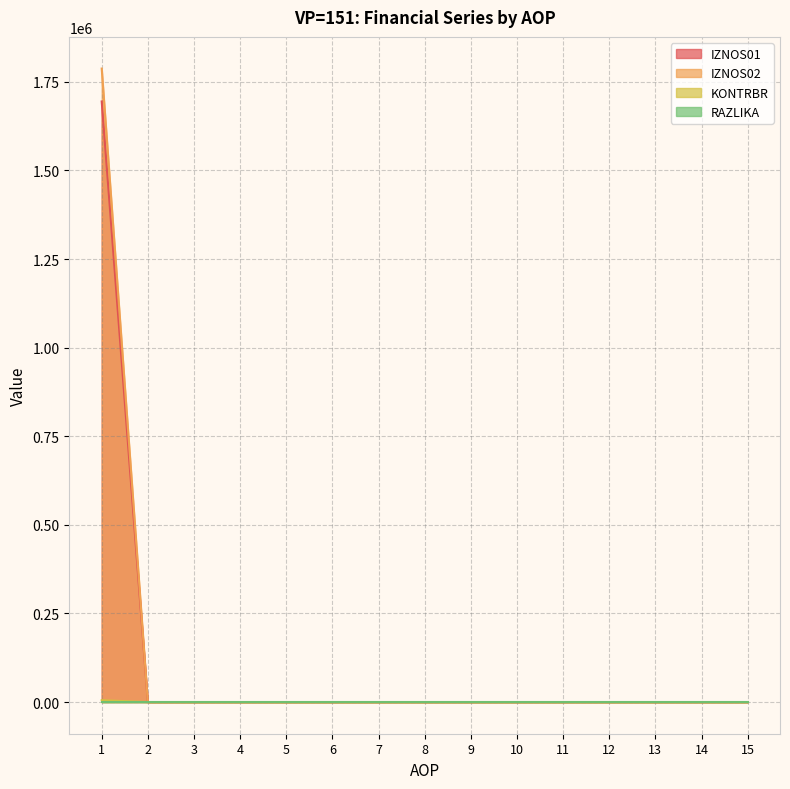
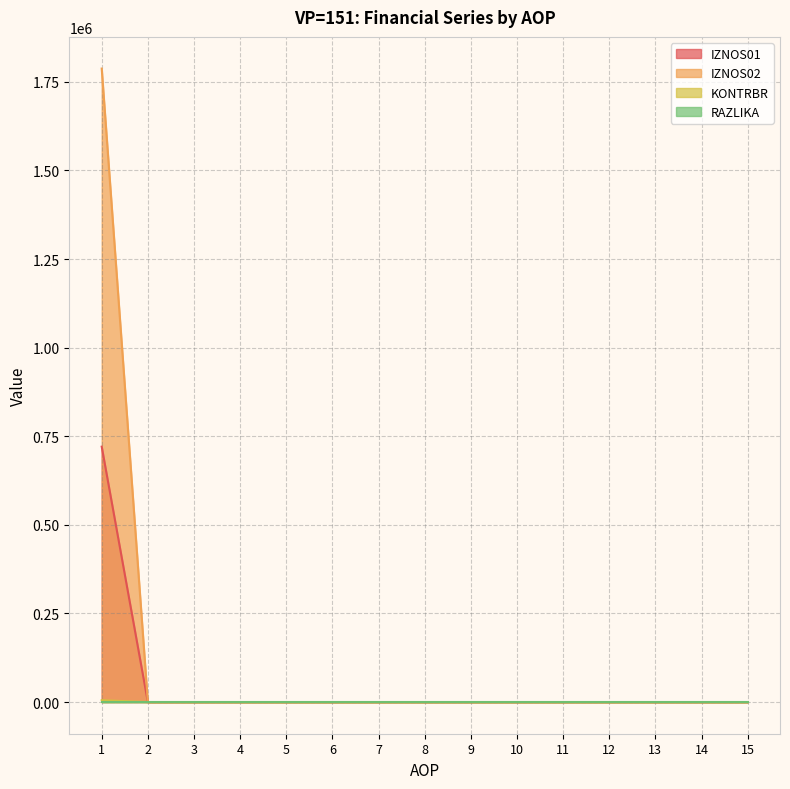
IZNOS01, 1: 1690000 -> 720000
